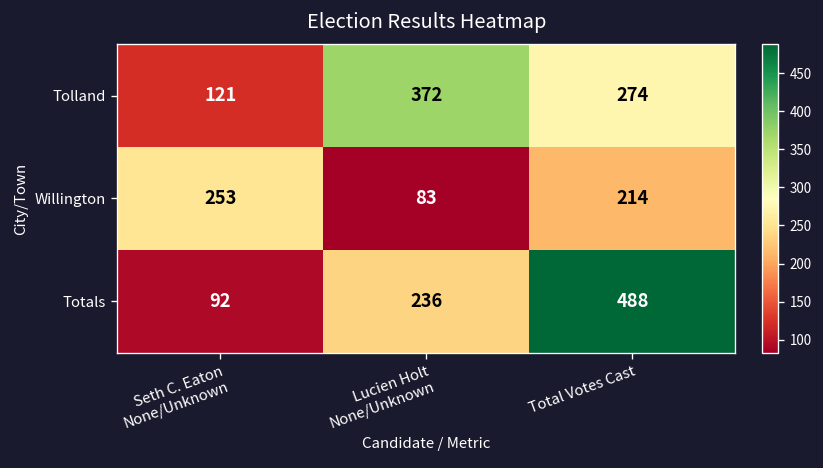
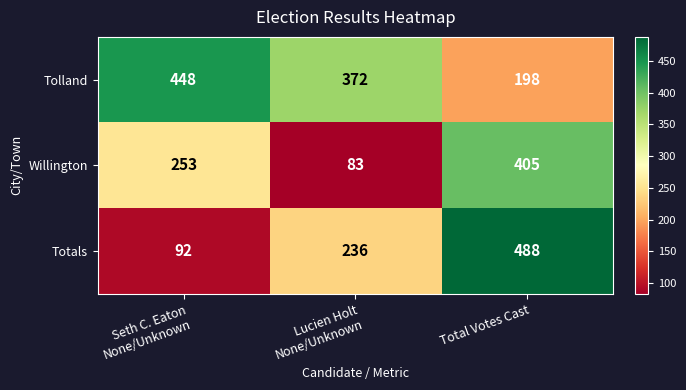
Tolland, Seth C. Eaton None/Unknown: 121 -> 448
Tolland, Total Votes Cast: 274 -> 198
Willington, Total Votes Cast: 214 -> 405
